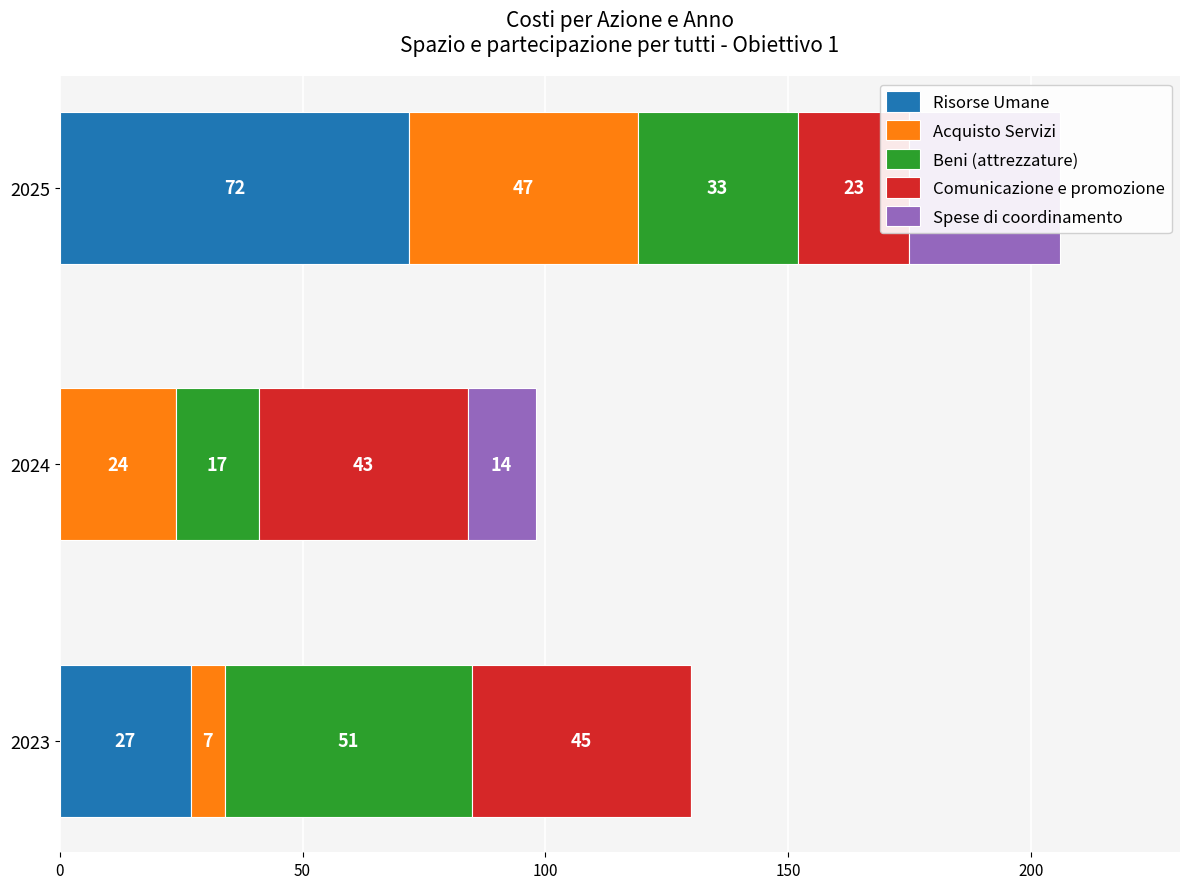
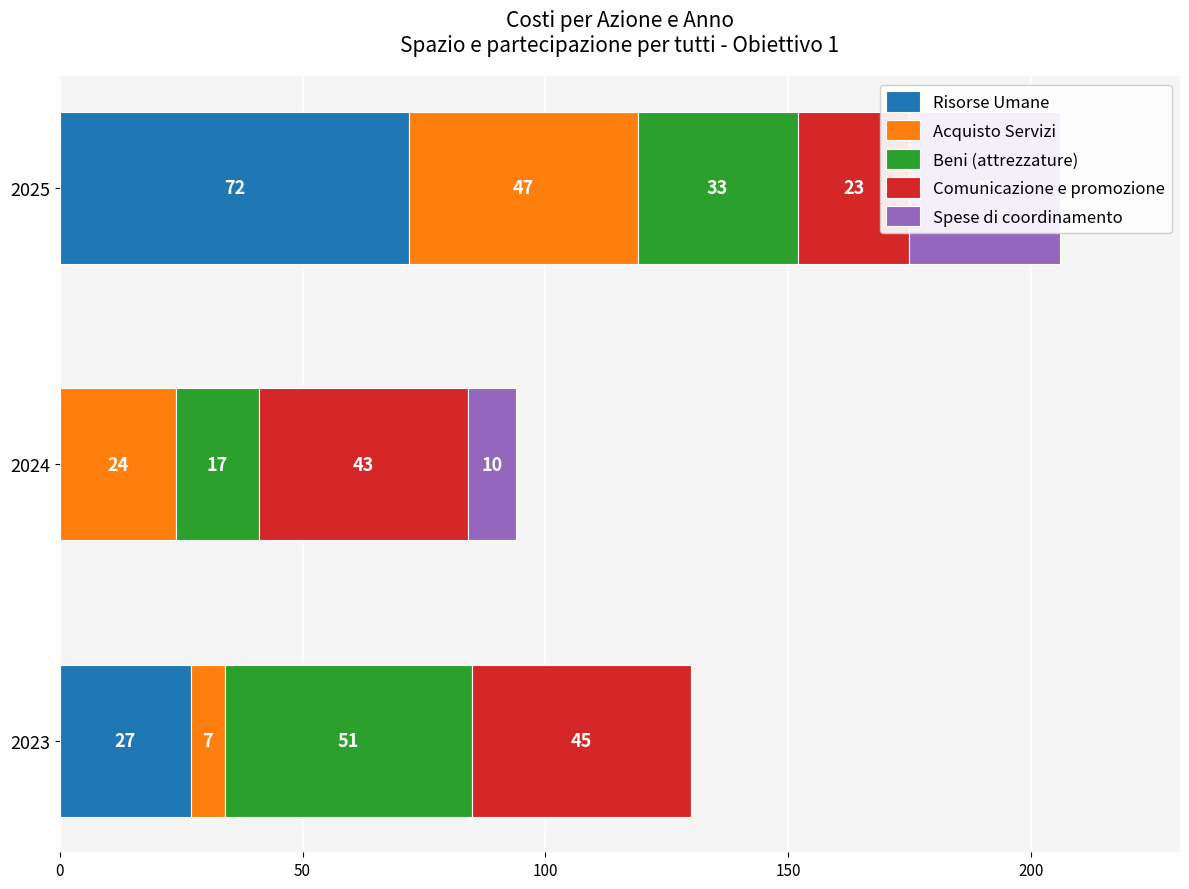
Spese di coordinamento, 2024: 14 -> 10
